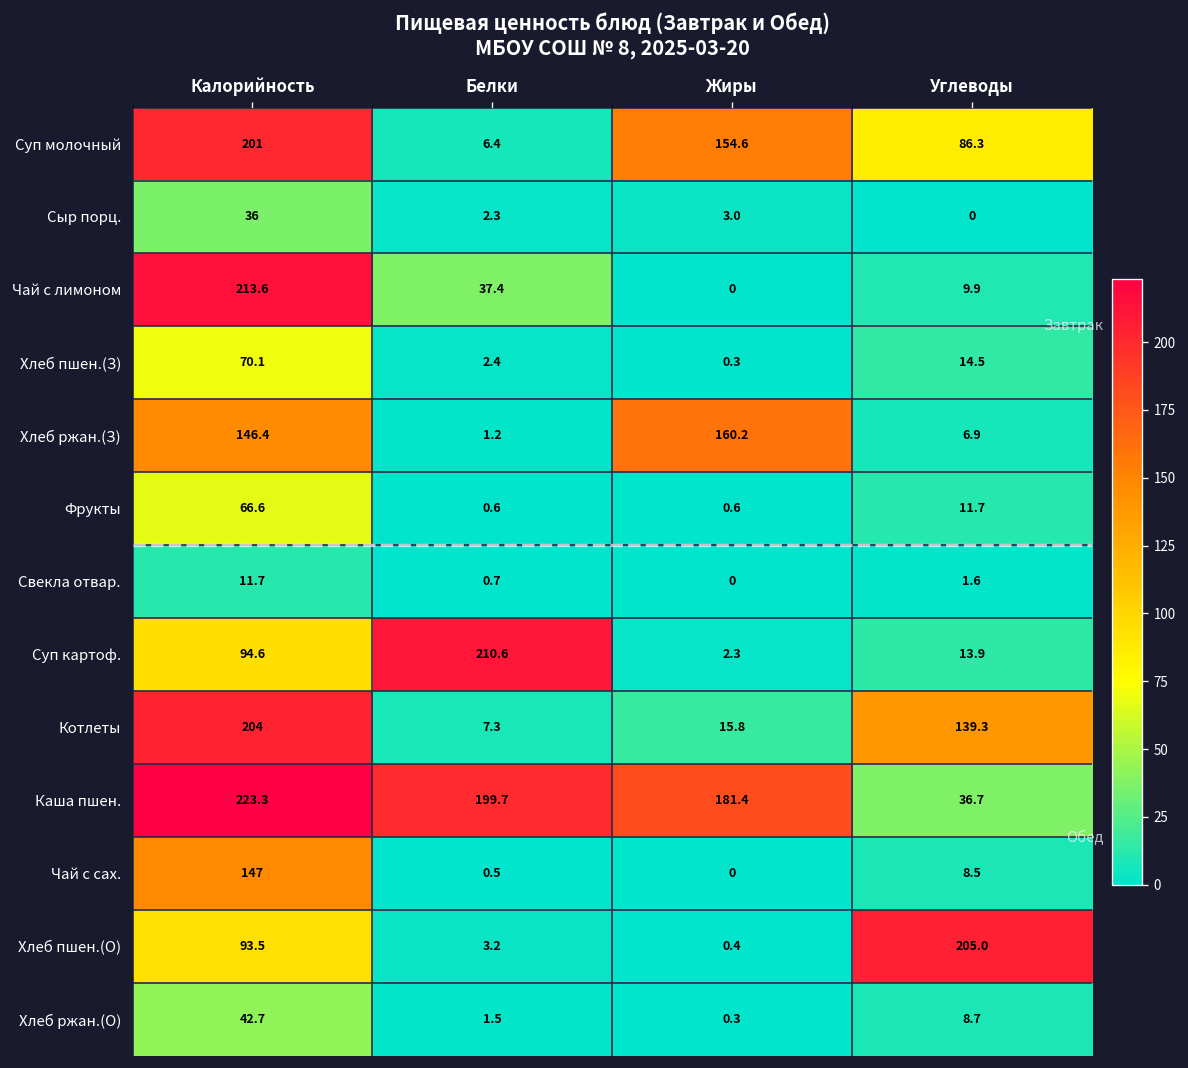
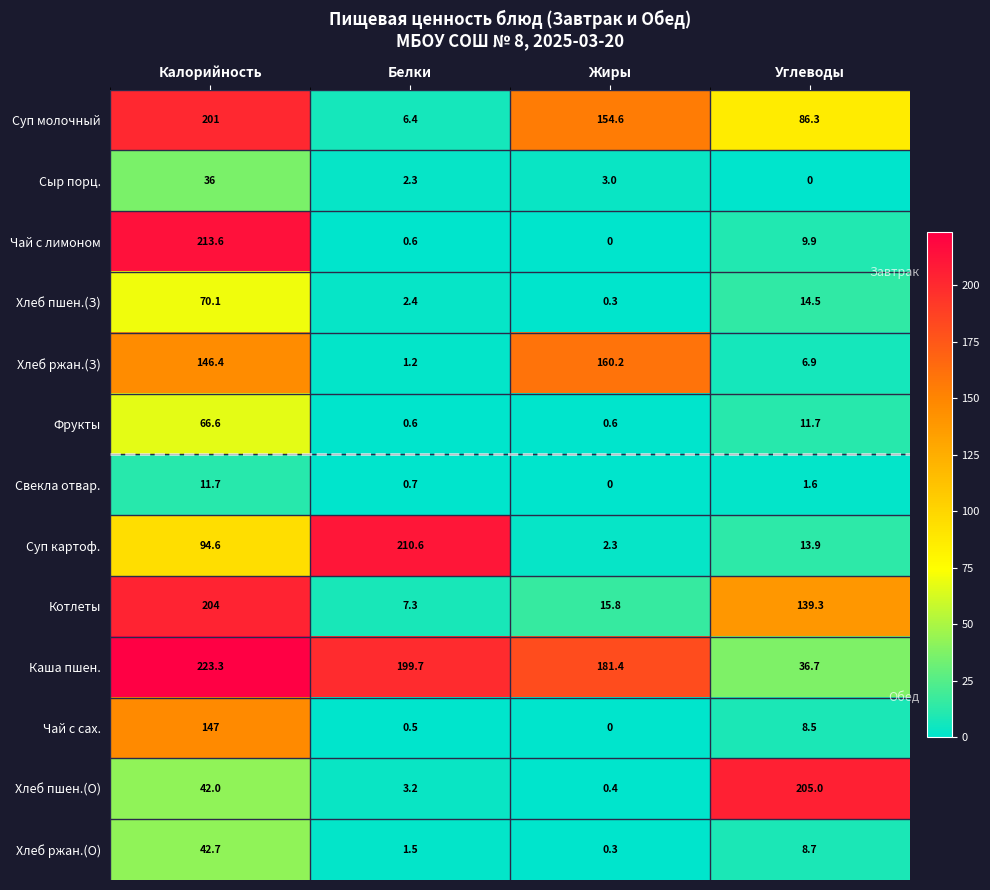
Чай с лимоном, Белки: 37.4 -> 0.6
Хлеб пшен.(О), Калорийность: 93.5 -> 42.0
